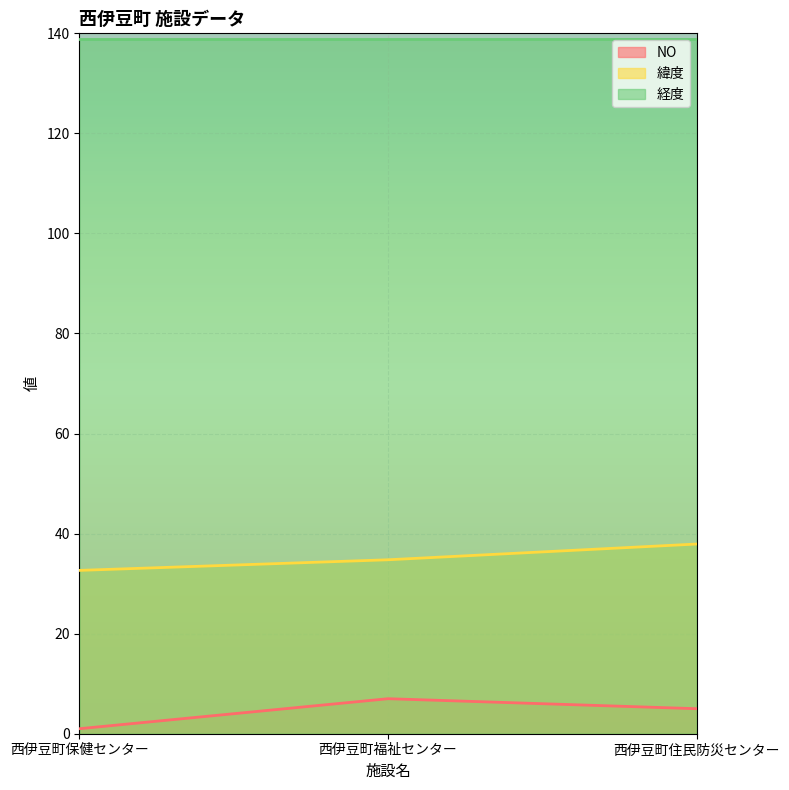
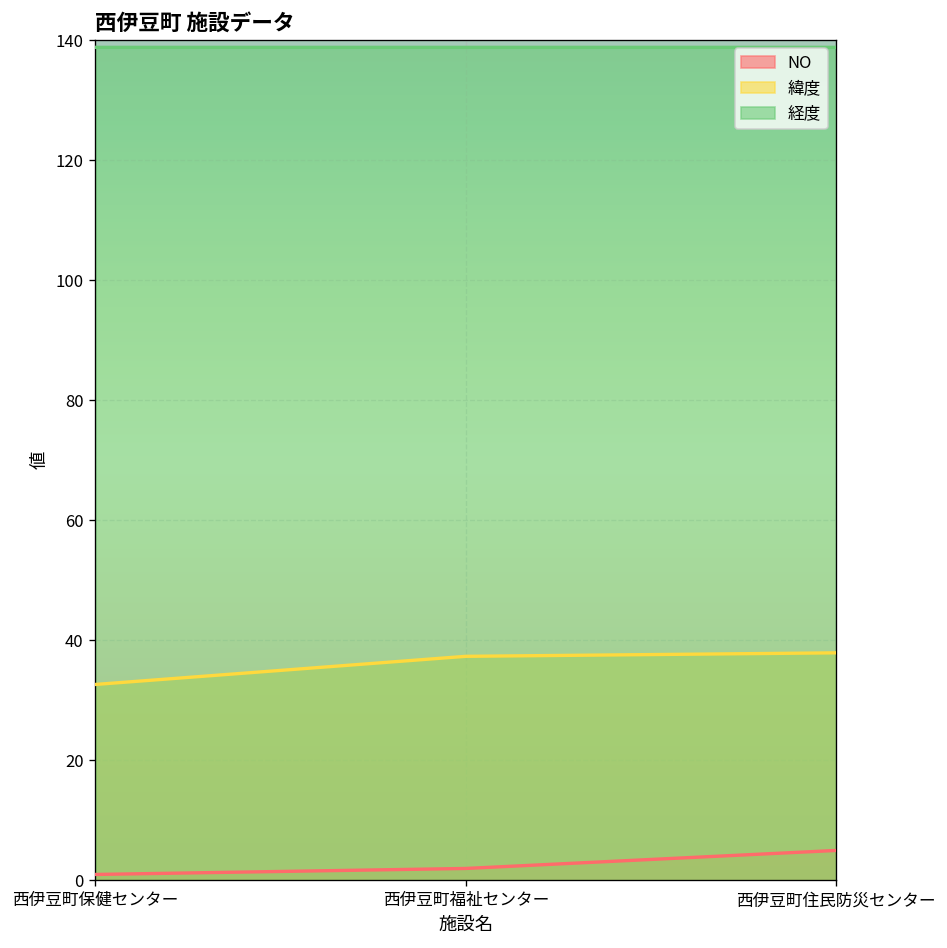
NO, 西伊豆町福祉センター: 7 -> 2
緯度, 西伊豆町福祉センター: 35 -> 37
